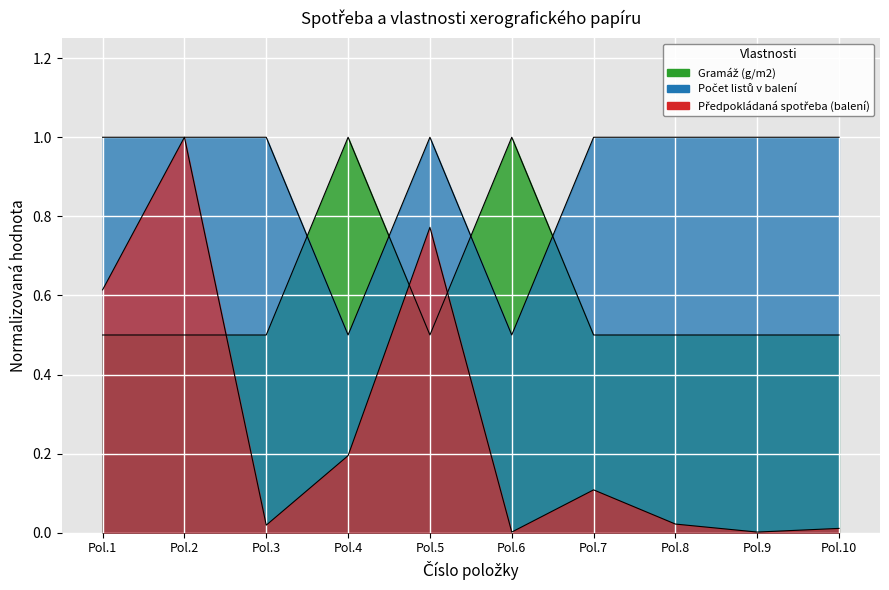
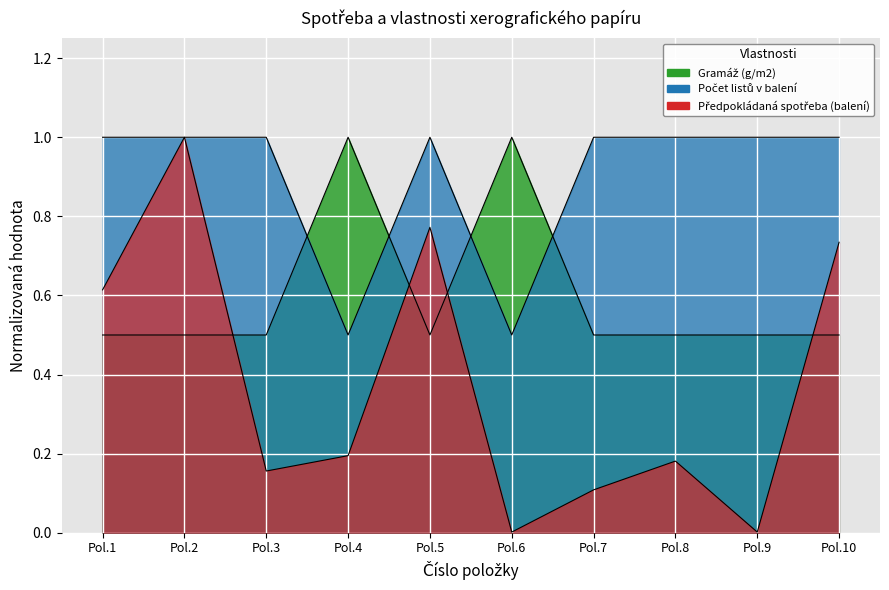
Předpokládaná spotřeba (balení), Pol.3: 0.02 -> 0.16
Předpokládaná spotřeba (balení), Pol.8: 0.02 -> 0.18
Předpokládaná spotřeba (balení), Pol.10: 0.01 -> 0.73
